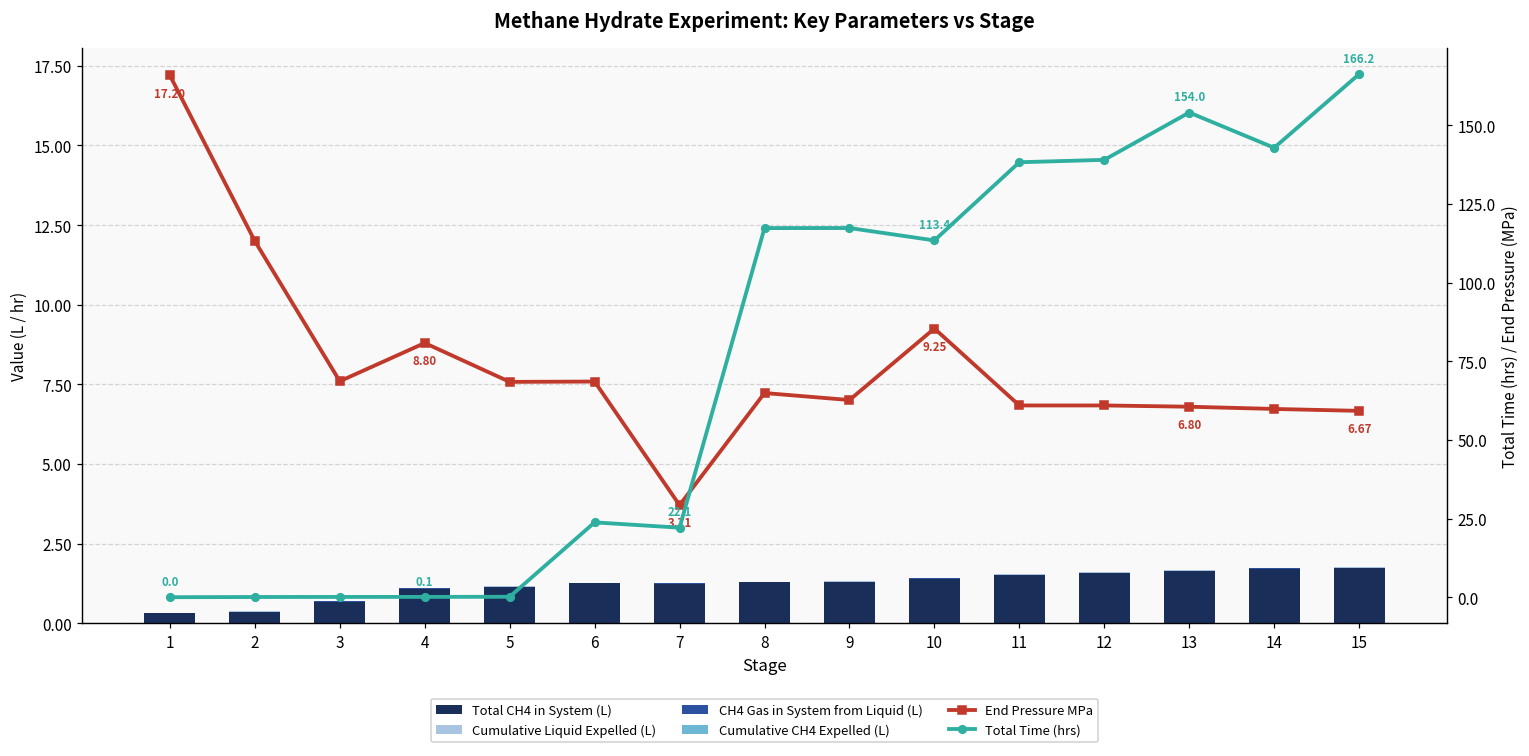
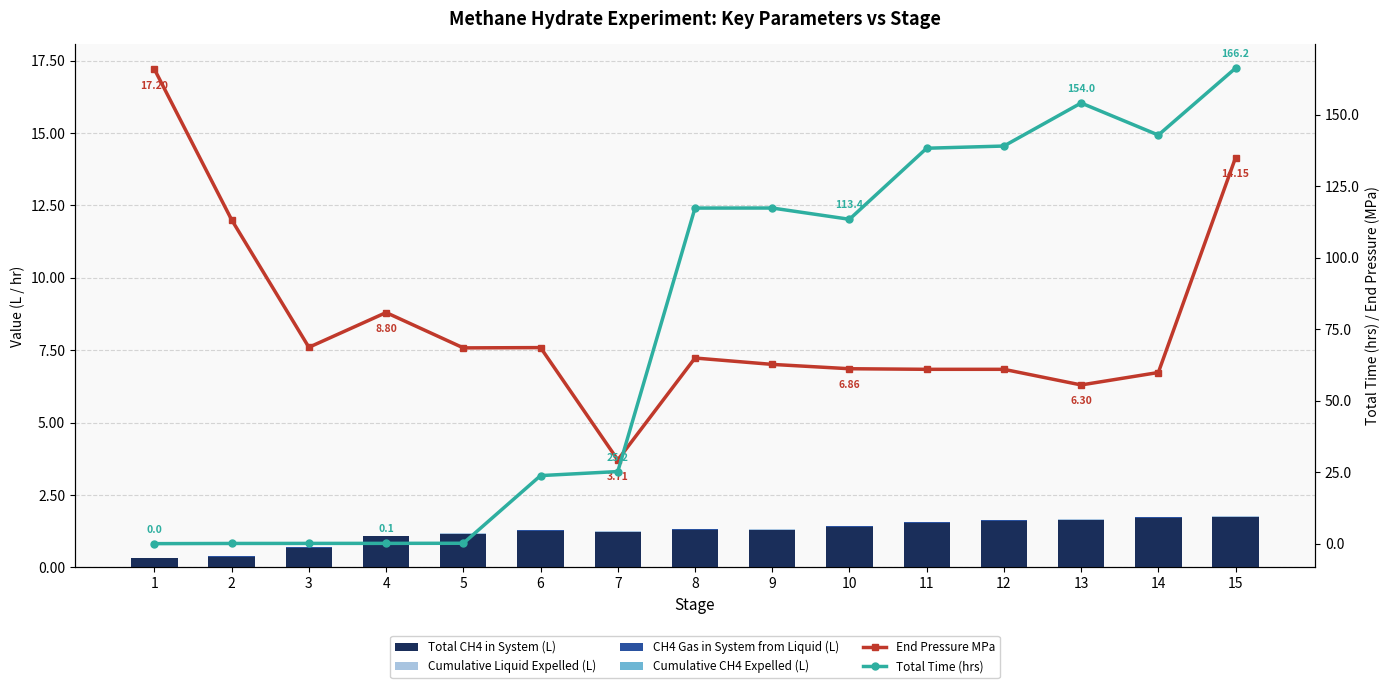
End Pressure MPa, 10: 9.25 -> 6.86
End Pressure MPa, 13: 6.80 -> 6.30
End Pressure MPa, 15: 6.67 -> 14.15
Total Time (hrs), 7: 22.1 -> 25.2
